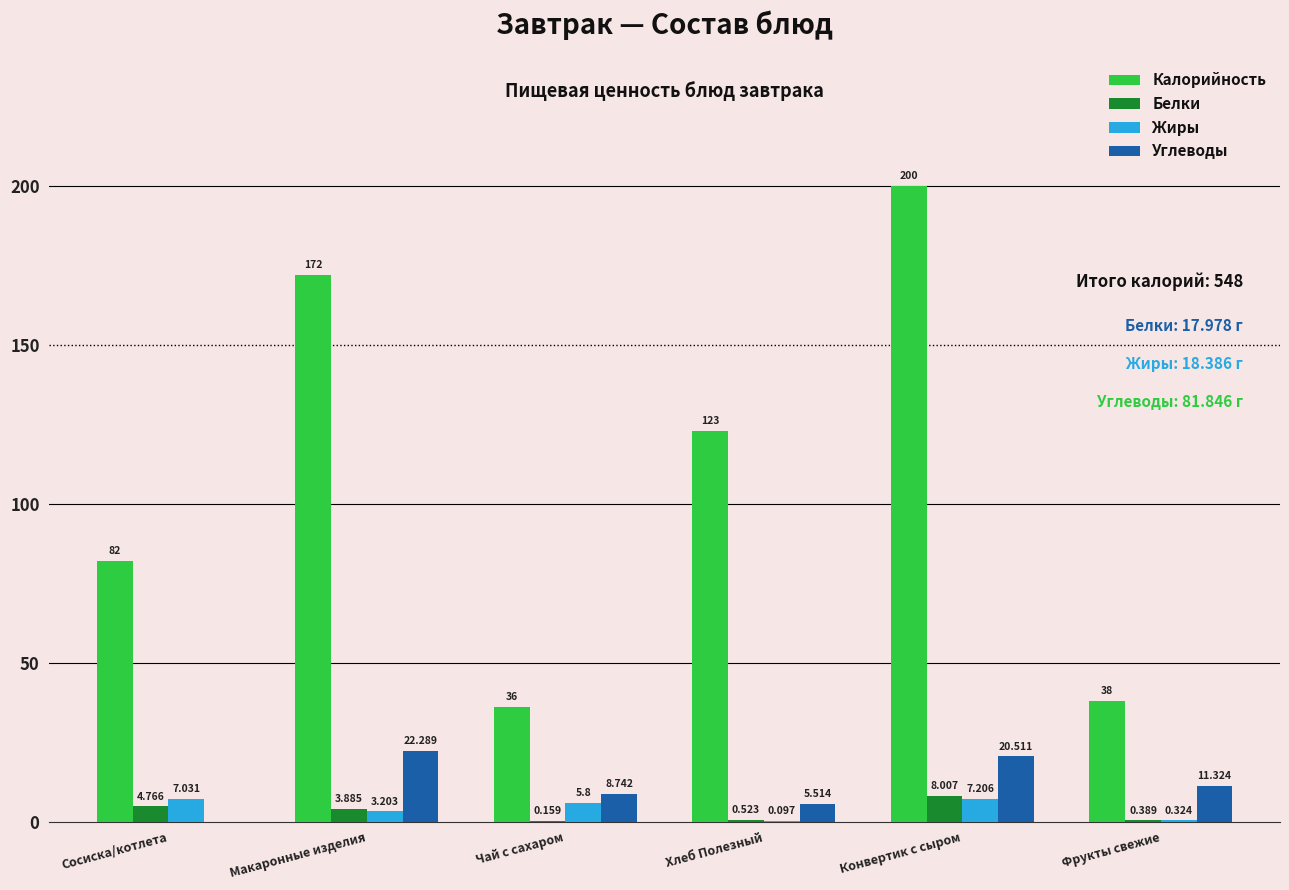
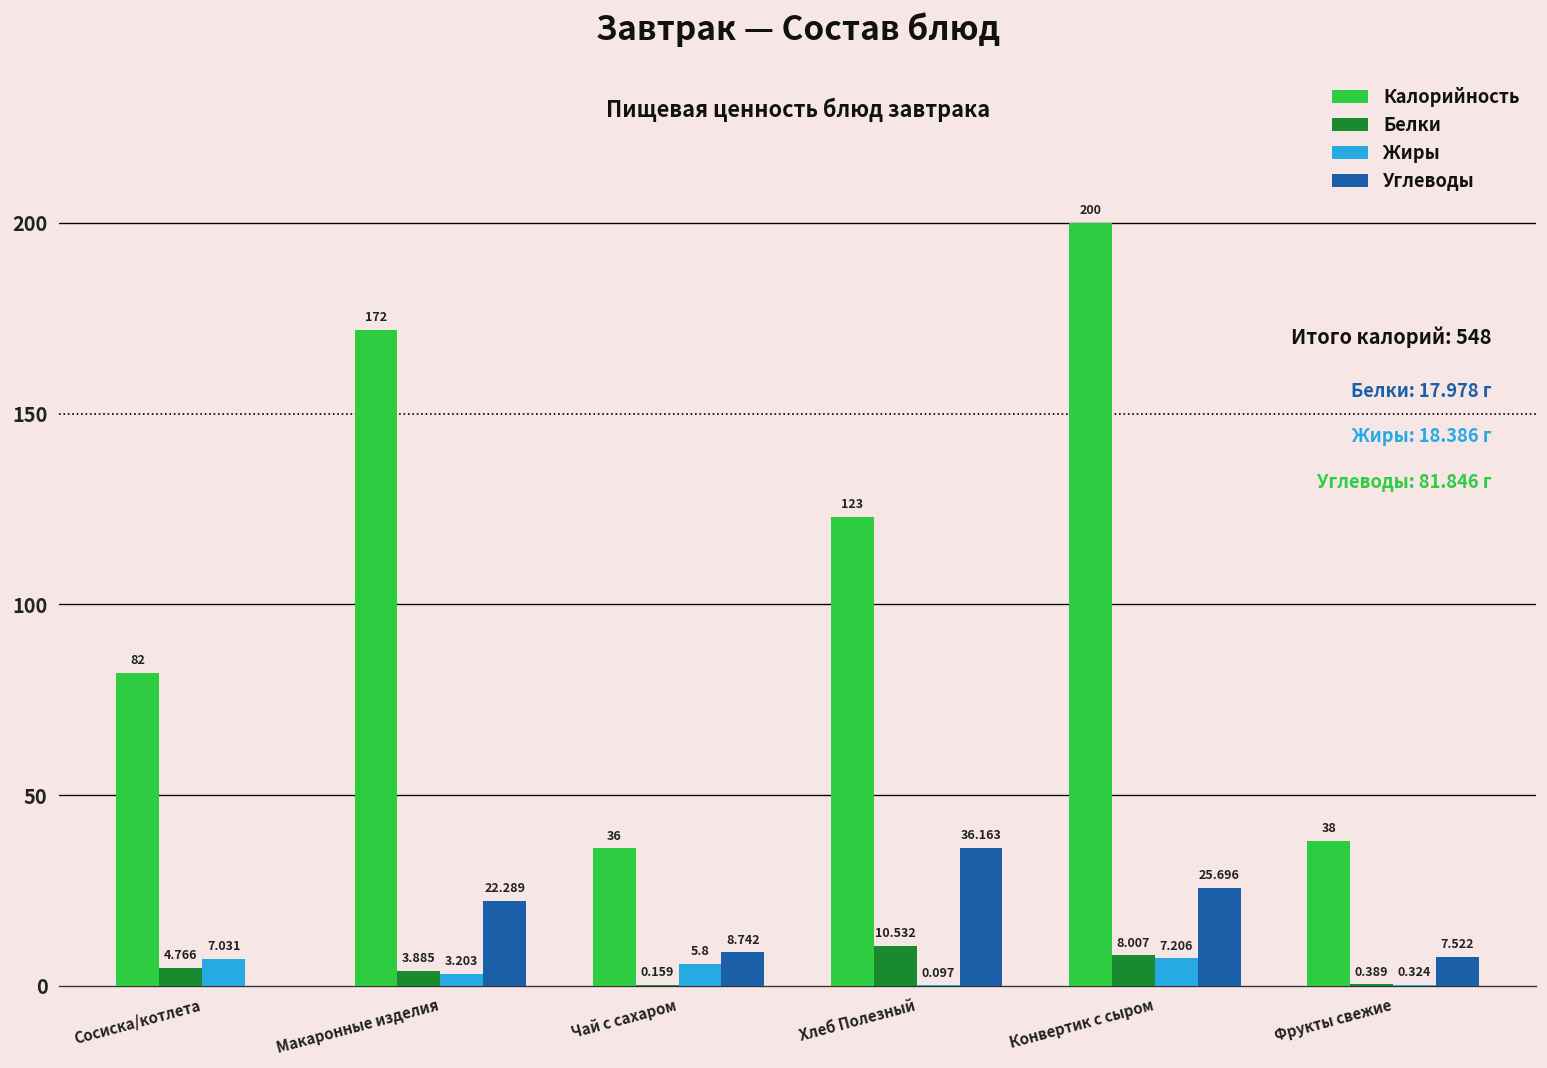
Белки, Хлеб Полезный: 0.523 -> 10.532
Углеводы, Хлеб Полезный: 5.514 -> 36.163
Углеводы, Конвертик с сыром: 20.511 -> 25.696
Углеводы, Фрукты свежие: 11.324 -> 7.522
